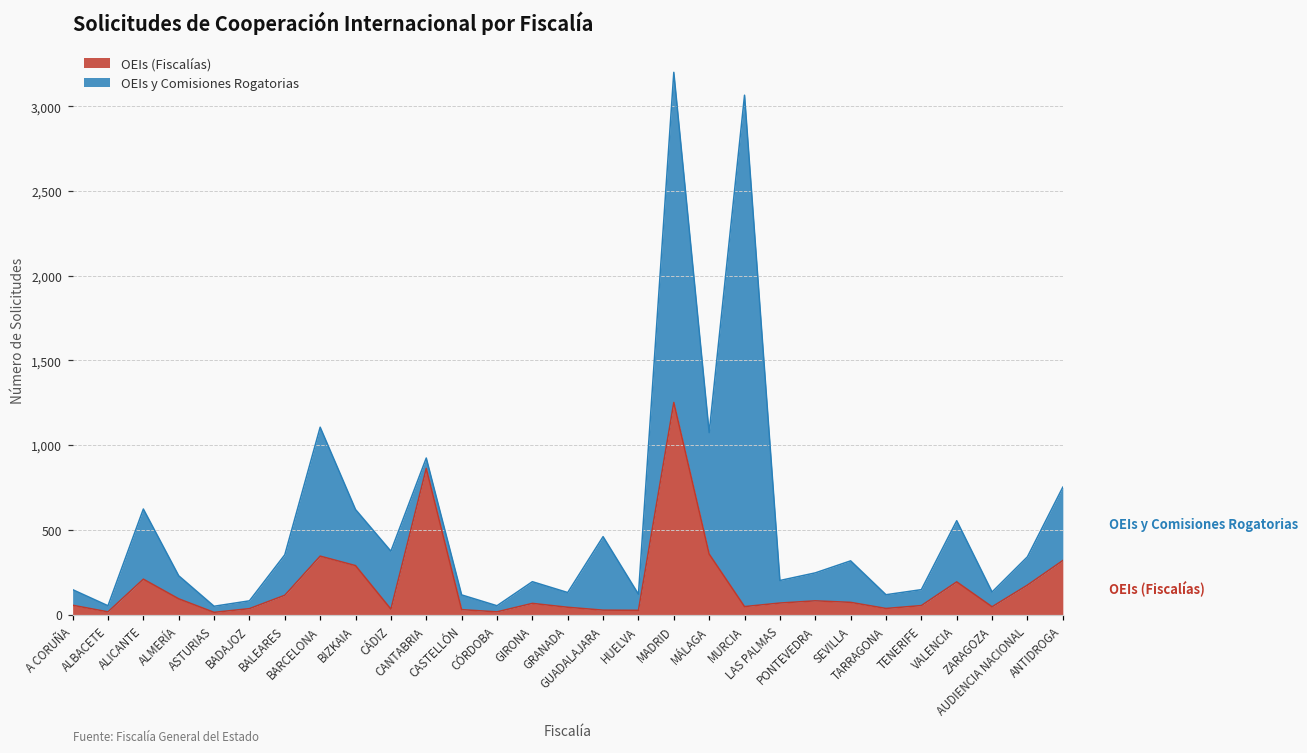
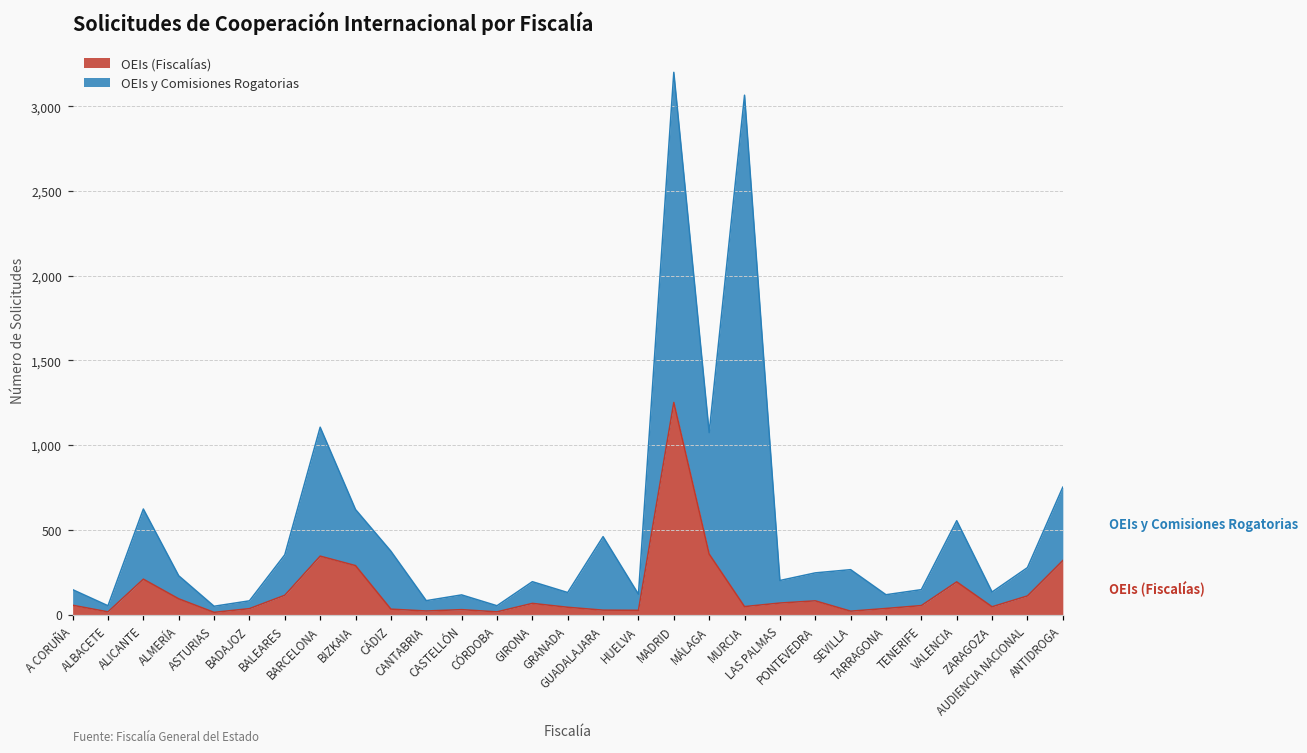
OEIs (Fiscalías), CANTABRIA: 860 -> 20
OEIs (Fiscalías), SEVILLA: 70 -> 20
OEIs (Fiscalías), AUDIENCIA NACIONAL: 170 -> 110
